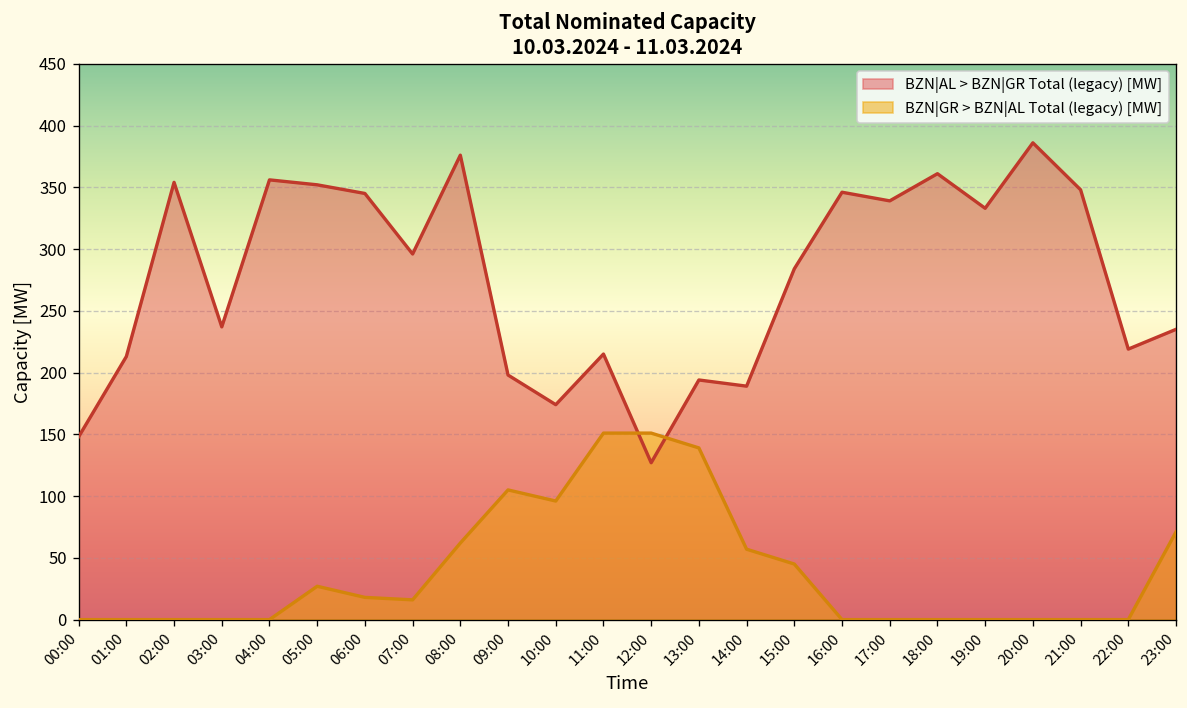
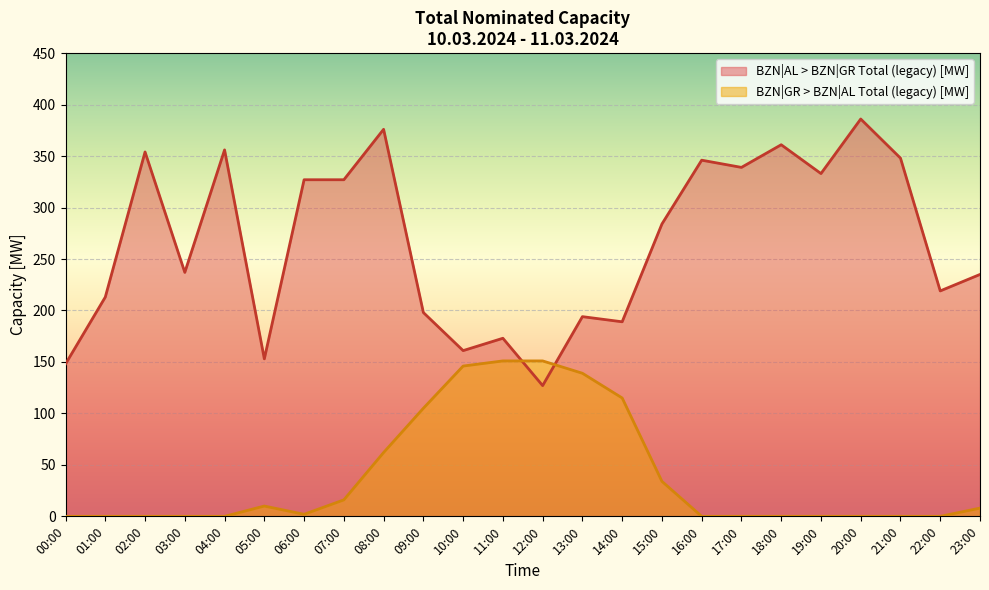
BZN|AL > BZN|GR Total (legacy) [MW], 05:00: 352 -> 153
BZN|GR > BZN|AL Total (legacy) [MW], 05:00: 27 -> 10
BZN|AL > BZN|GR Total (legacy) [MW], 06:00: 345 -> 327
BZN|GR > BZN|AL Total (legacy) [MW], 06:00: 18 -> 2
BZN|AL > BZN|GR Total (legacy) [MW], 07:00: 296 -> 327
BZN|AL > BZN|GR Total (legacy) [MW], 10:00: 174 -> 161
BZN|GR > BZN|AL Total (legacy) [MW], 10:00: 96 -> 146
BZN|AL > BZN|GR Total (legacy) [MW], 11:00: 215 -> 173
BZN|GR > BZN|AL Total (legacy) [MW], 14:00: 57 -> 115
BZN|GR > BZN|AL Total (legacy) [MW], 15:00: 45 -> 34
BZN|GR > BZN|AL Total (legacy) [MW], 23:00: 71 -> 8
